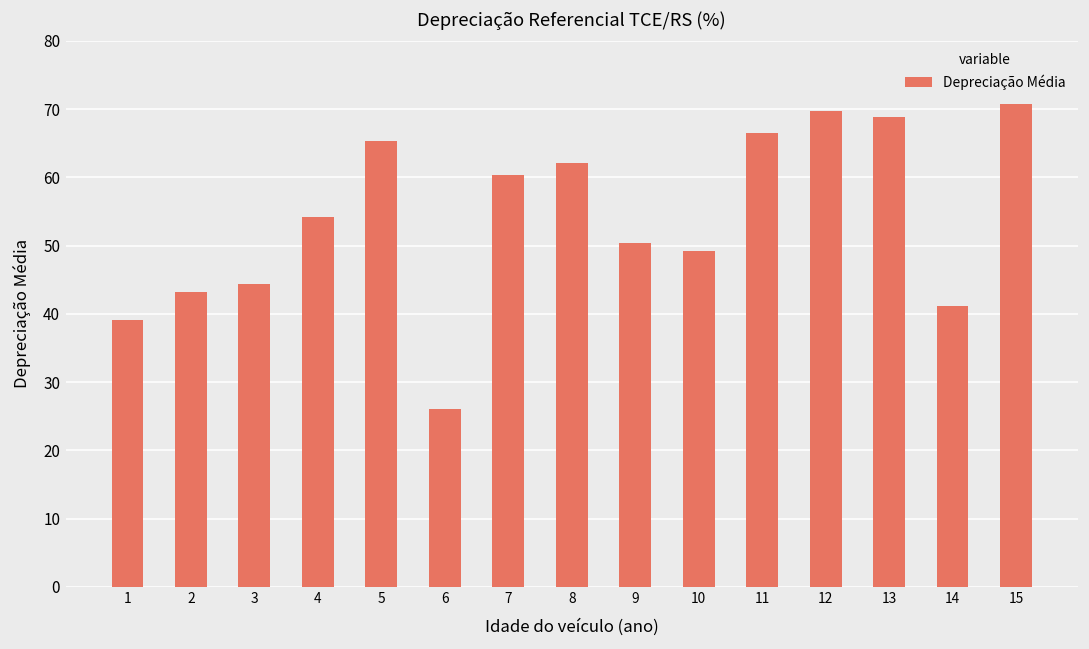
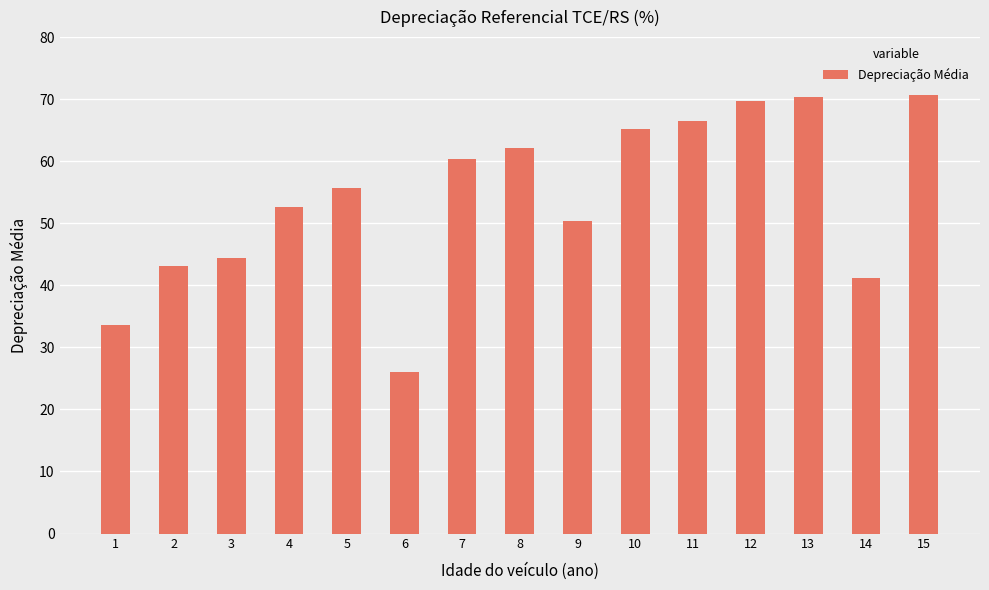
1: 39 -> 34
4: 54 -> 53
5: 65 -> 56
10: 49 -> 65
13: 69 -> 70
